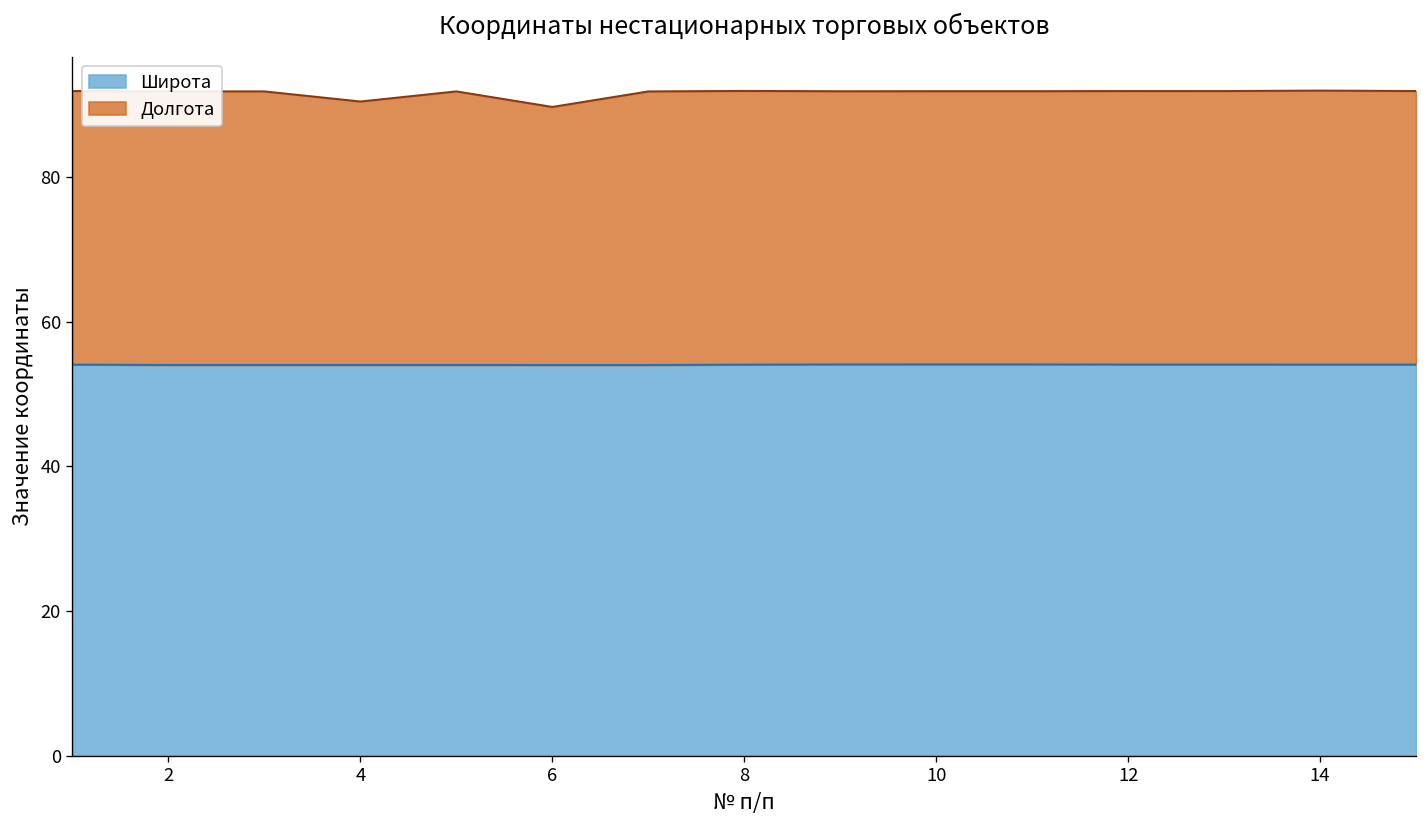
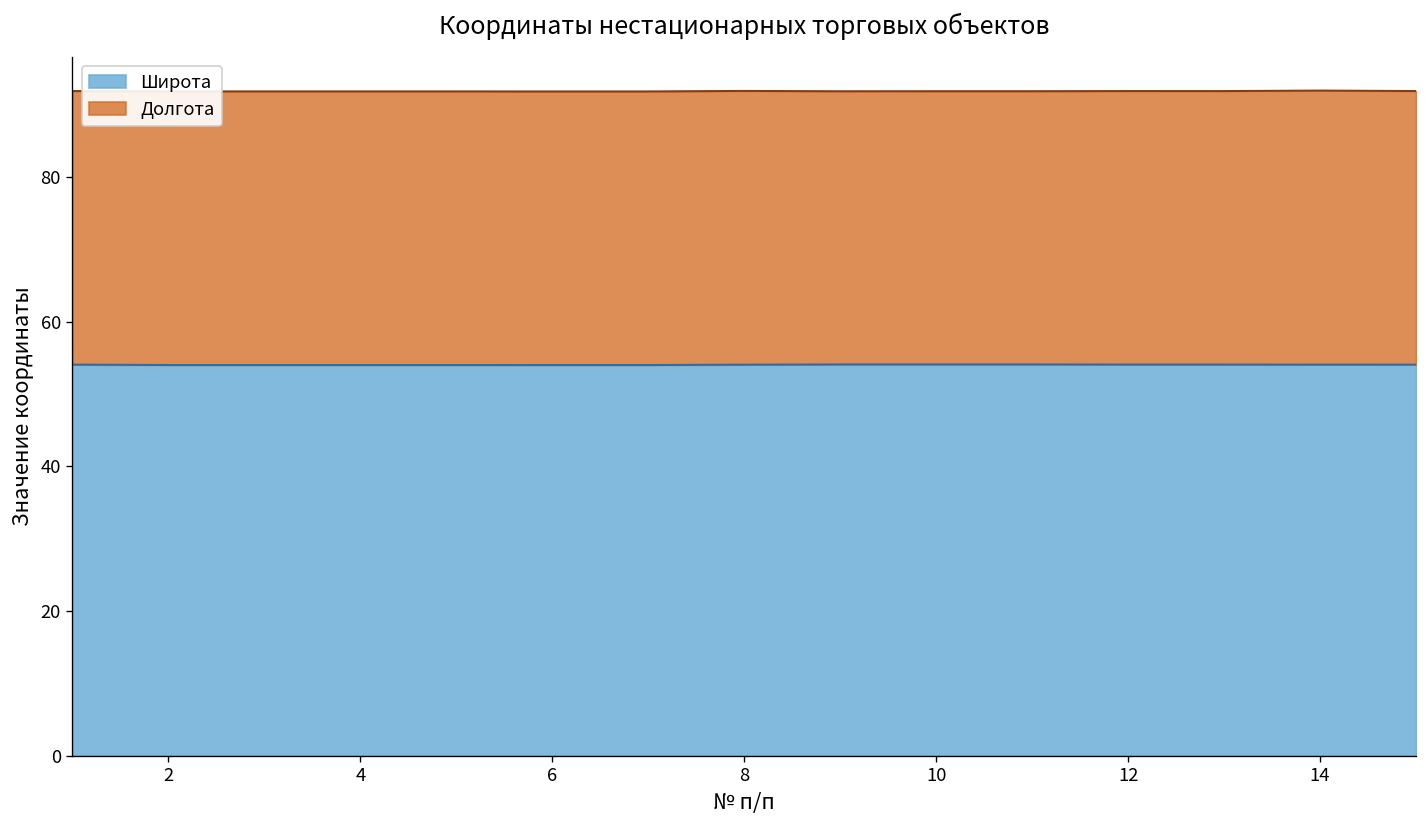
Долгота, 4: 36 -> 38
Долгота, 6: 36 -> 38
